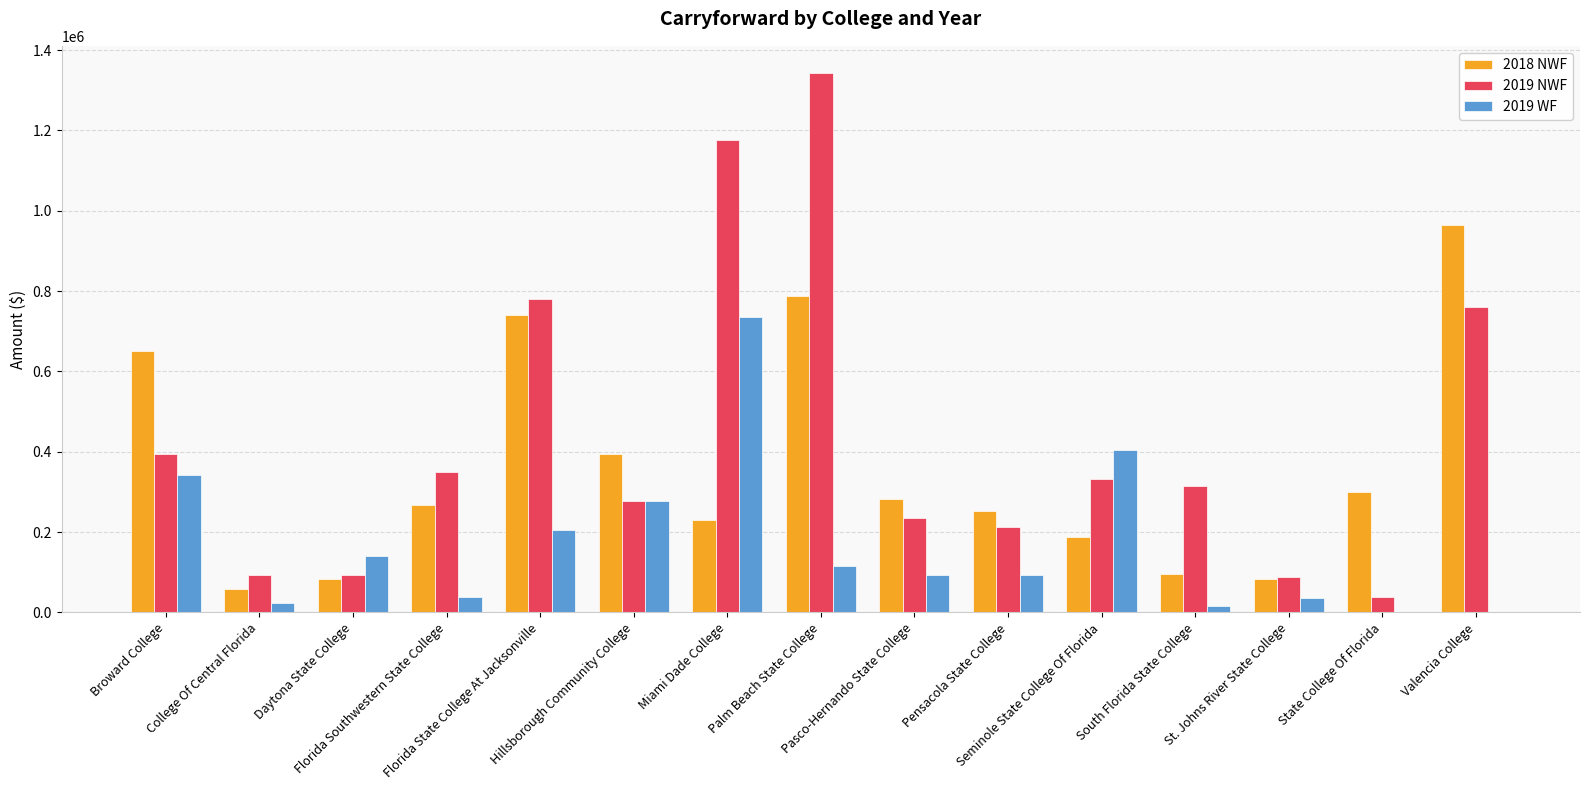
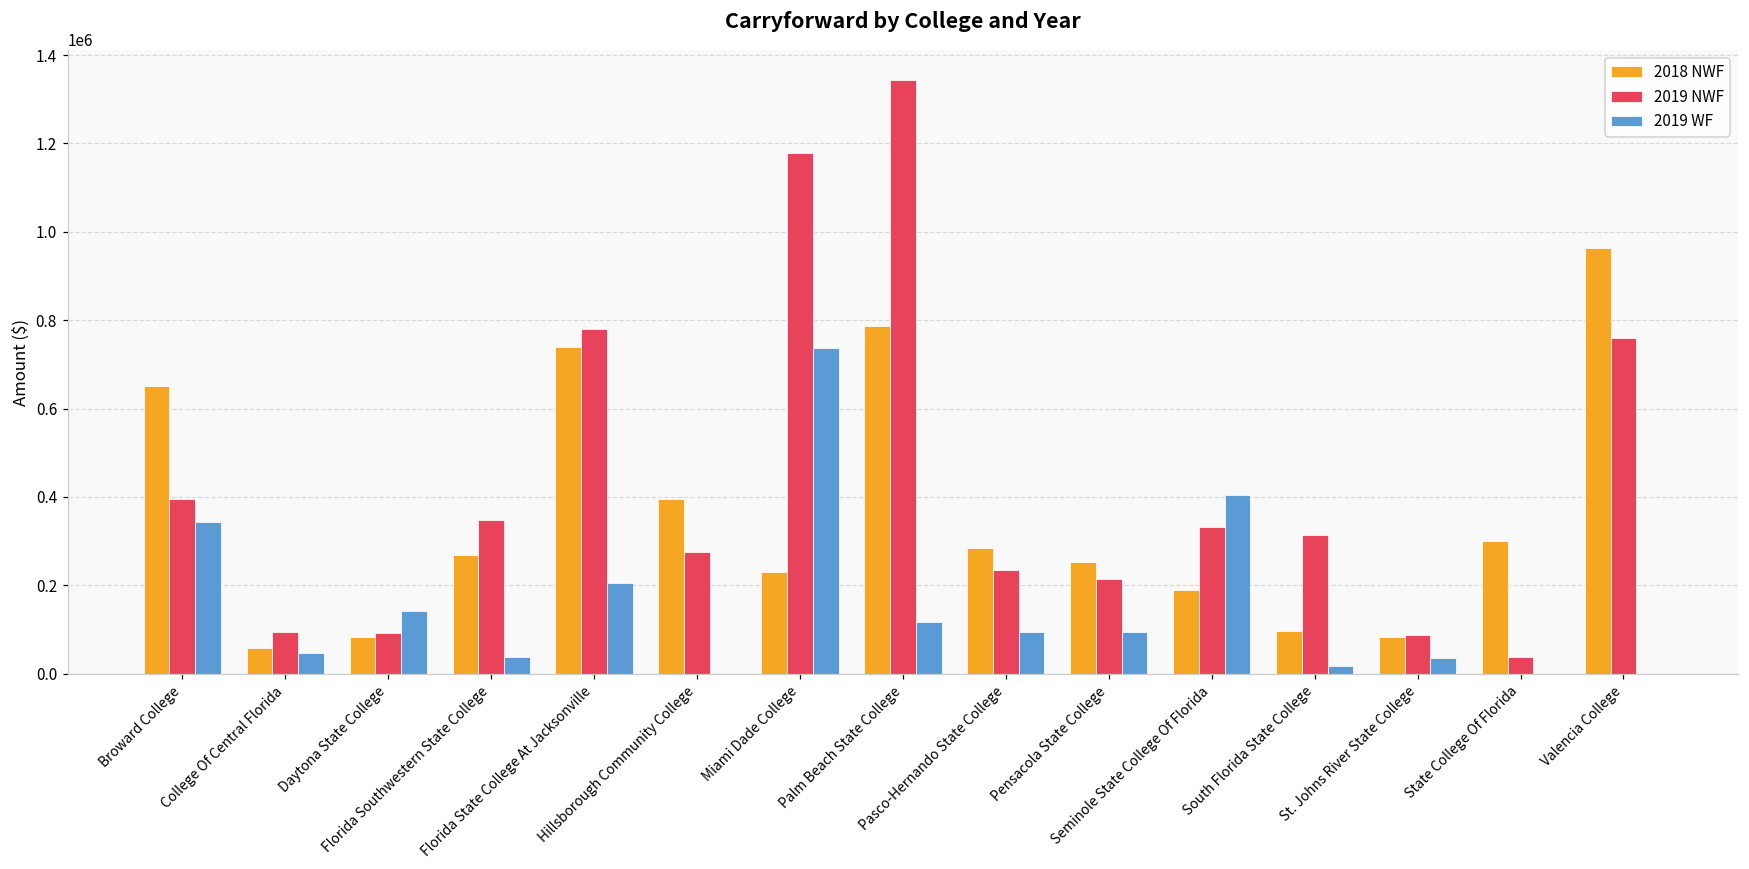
2019 WF, College Of Central Florida: 20000 -> 50000
2019 WF, Hillsborough Community College: 280000 -> 0
